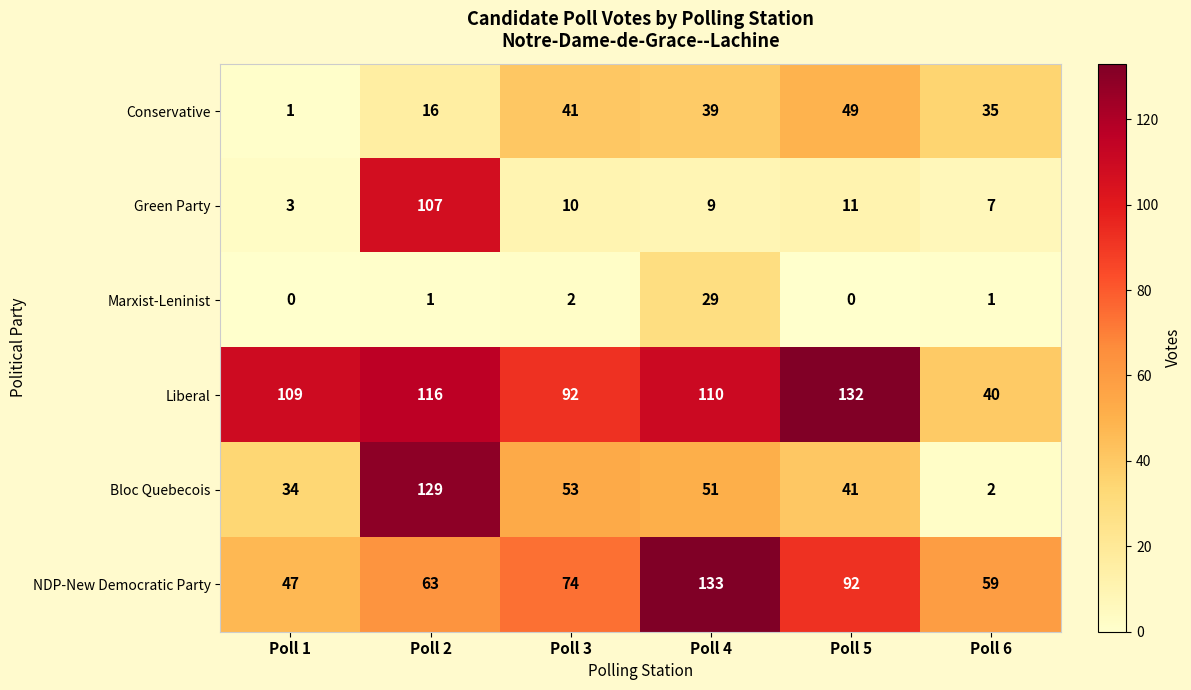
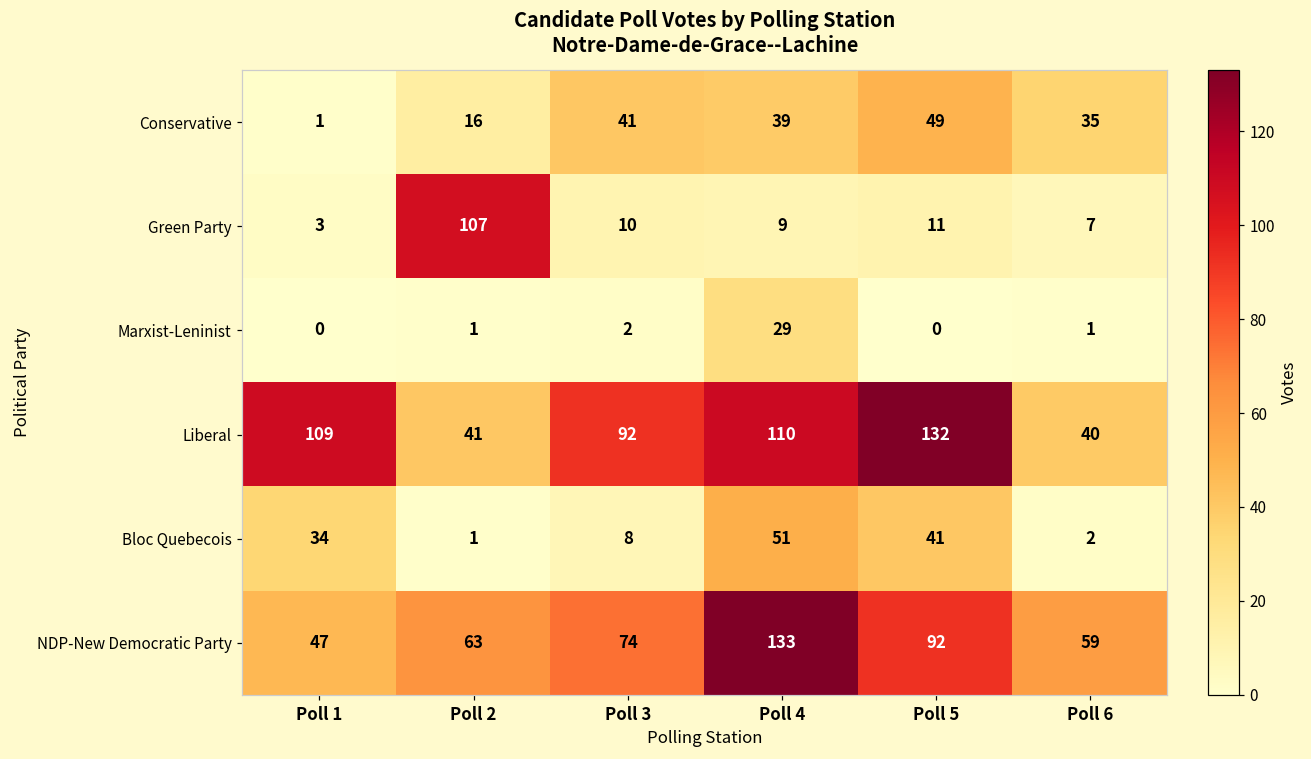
Liberal, Poll 2: 116 -> 41
Bloc Quebecois, Poll 2: 129 -> 1
Bloc Quebecois, Poll 3: 53 -> 8
